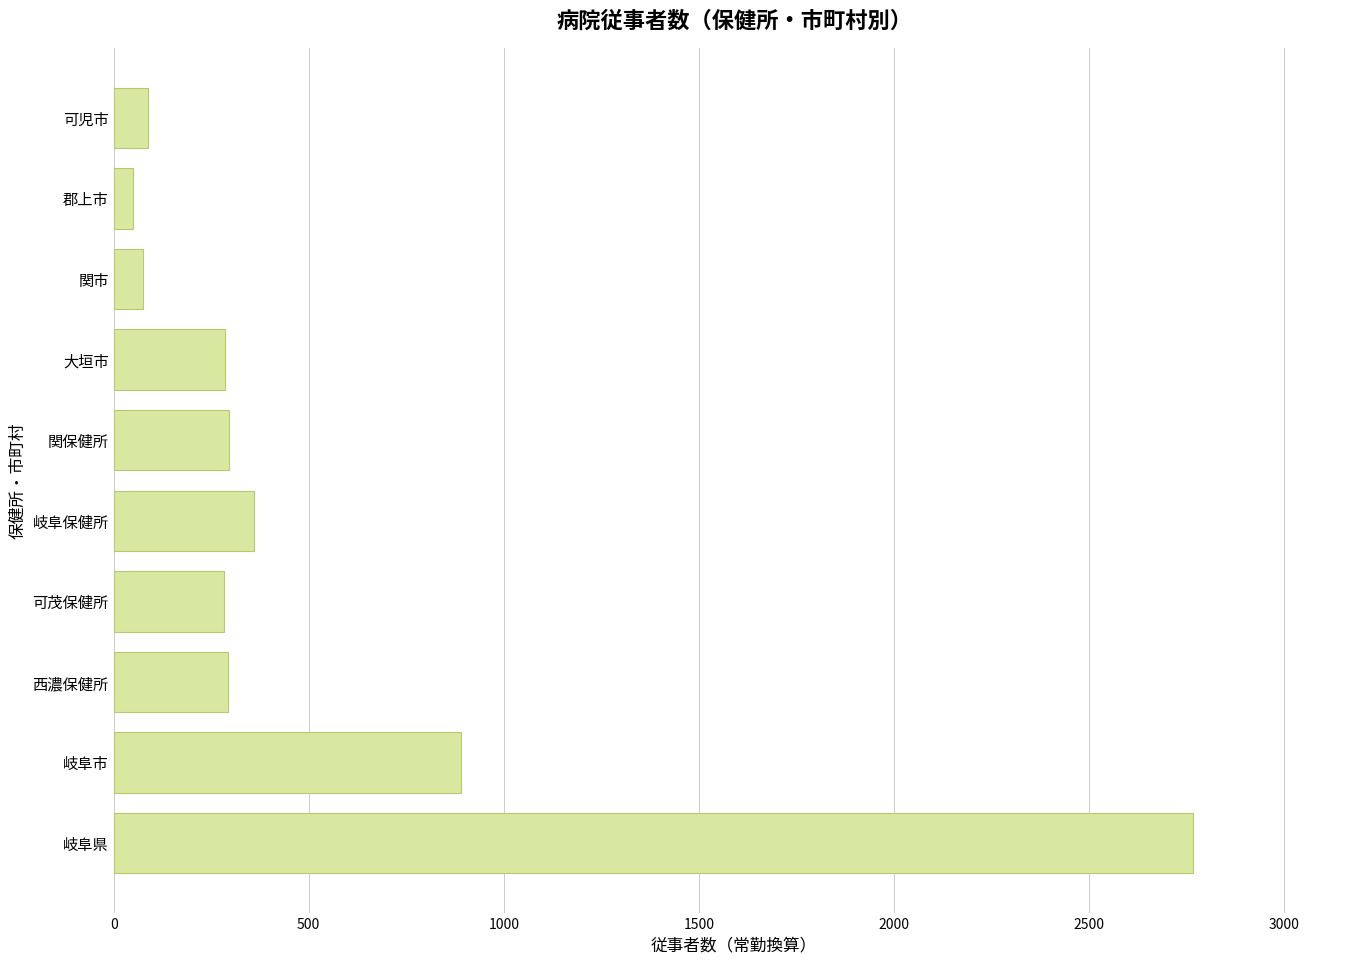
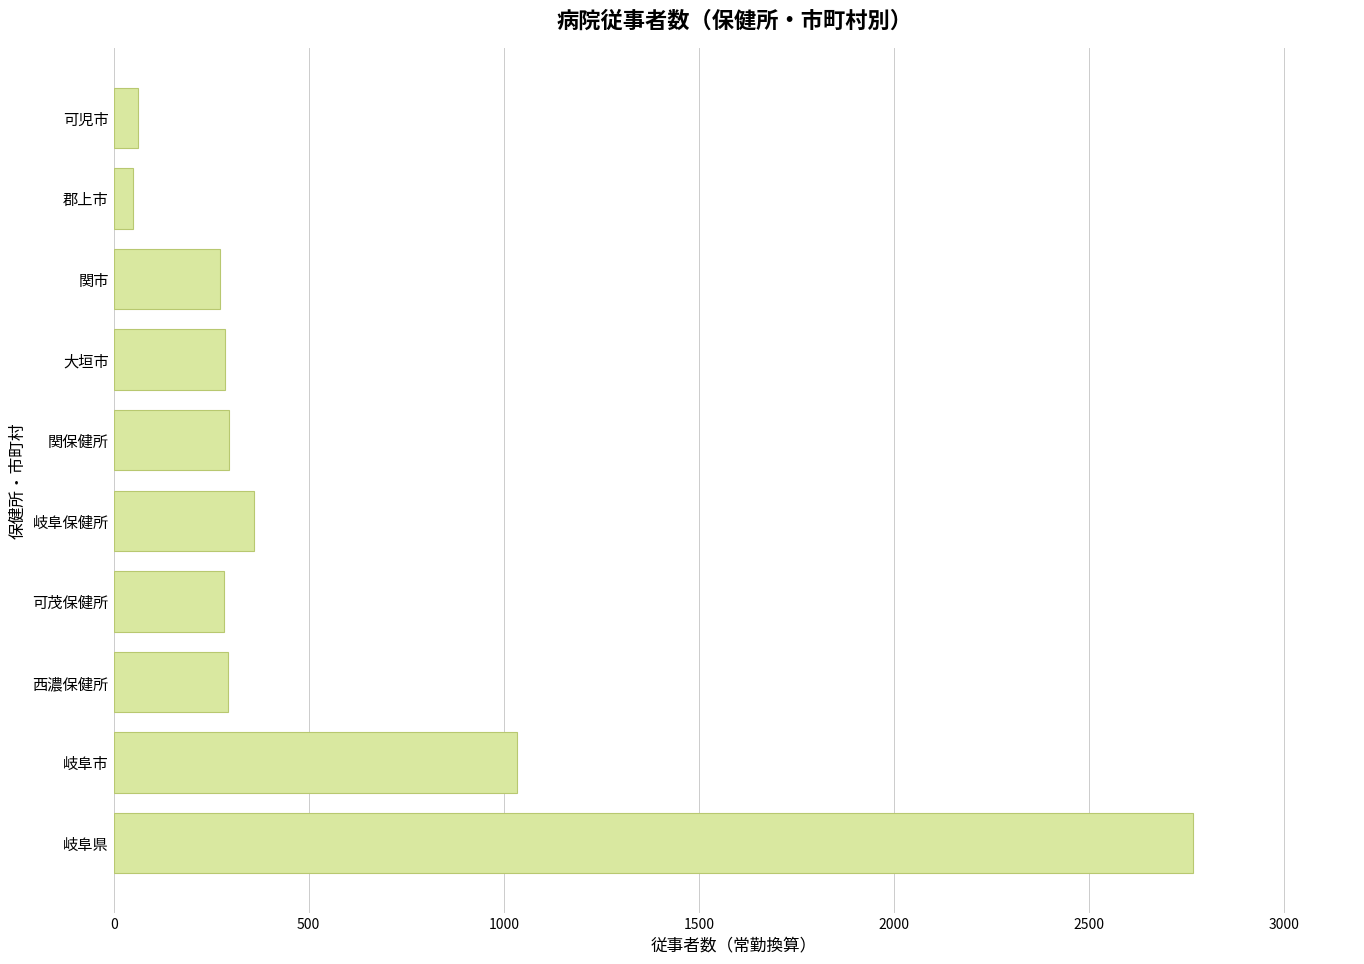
可児市: 90 -> 60
関市: 80 -> 270
岐阜市: 890 -> 1030
